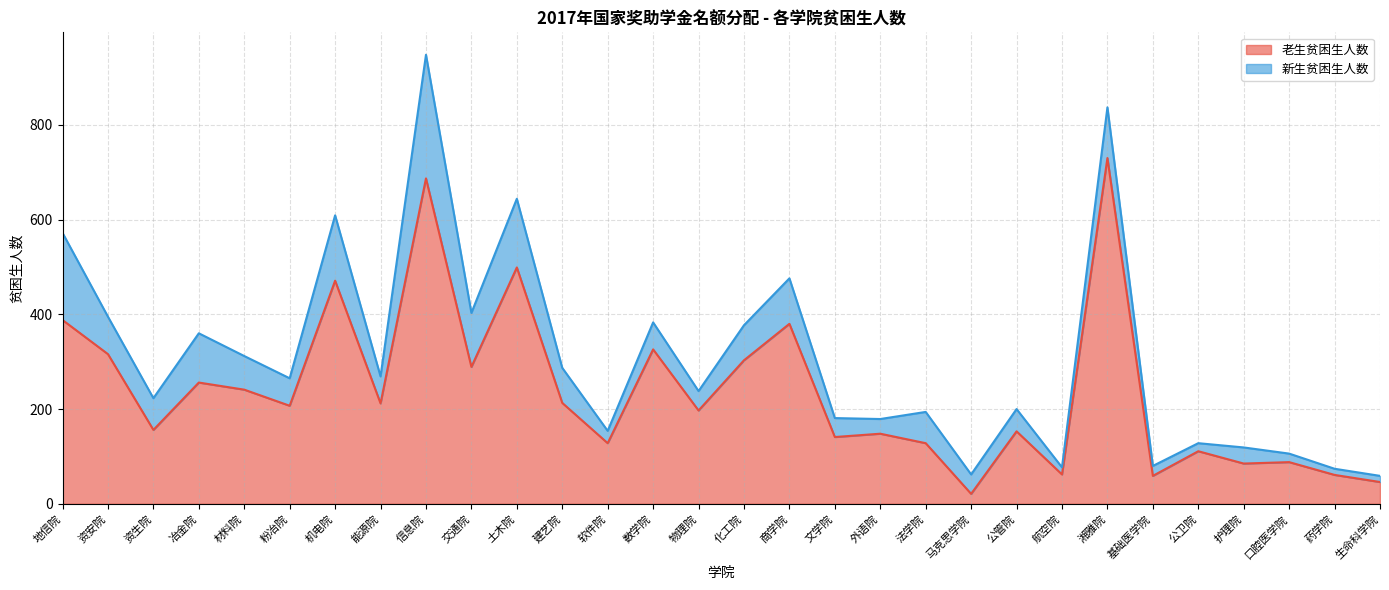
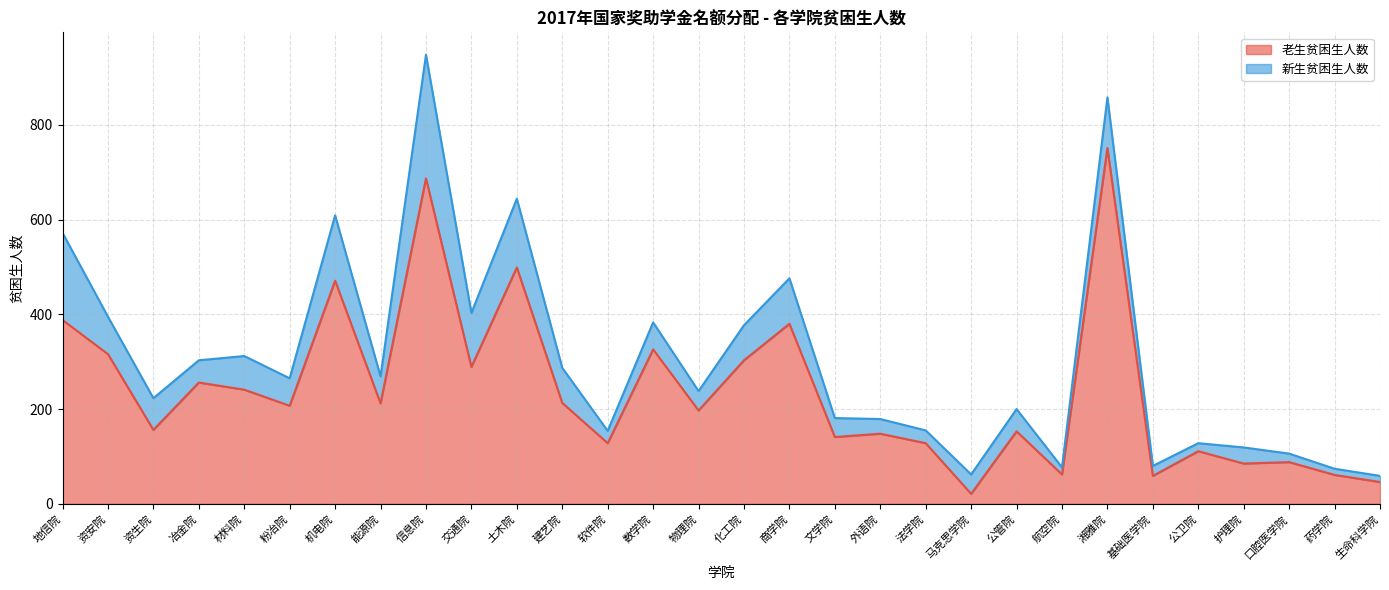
新生贫困生人数, 冶金院: 100 -> 50
新生贫困生人数, 法学院: 70 -> 30
老生贫困生人数, 湘雅院: 730 -> 750
